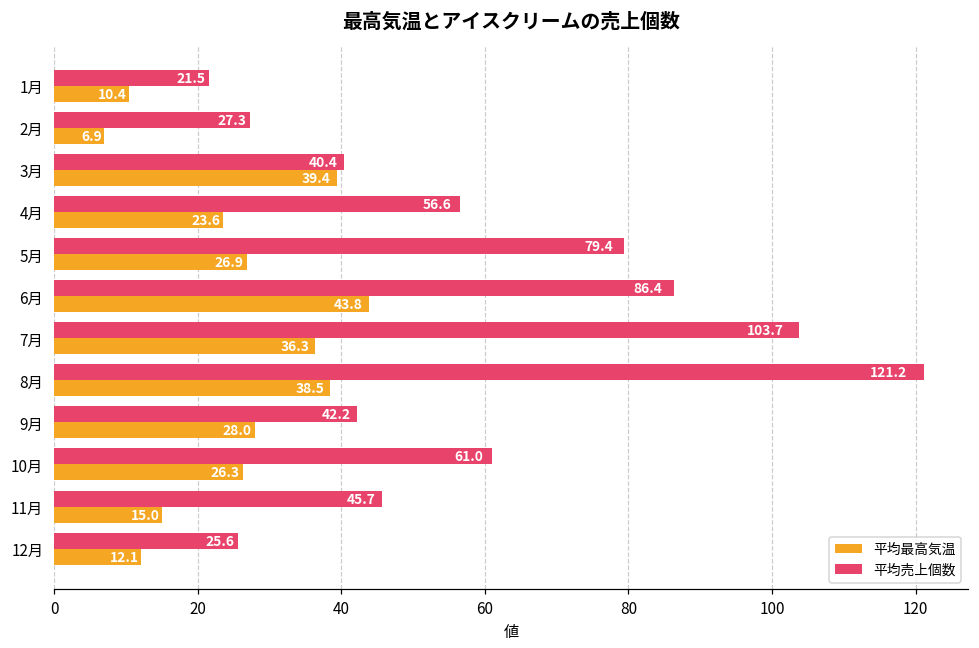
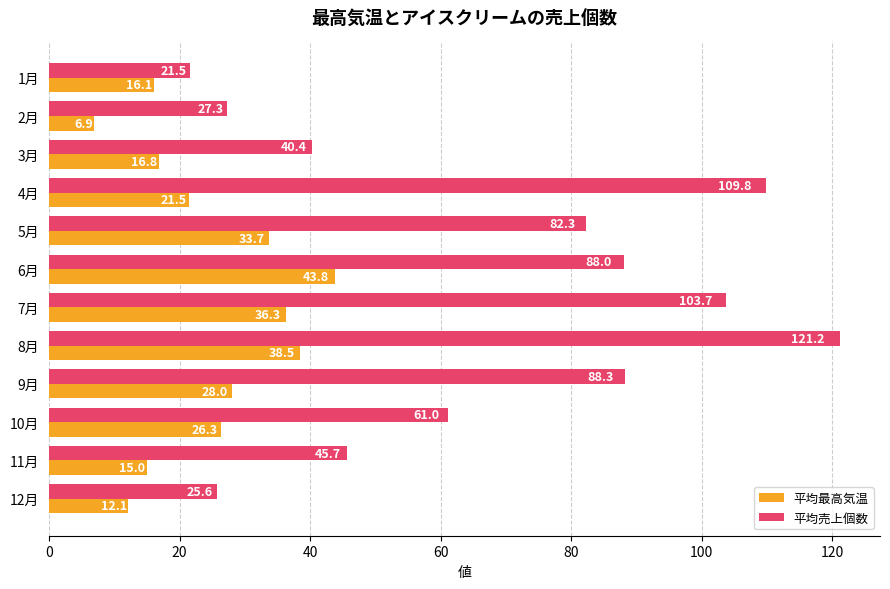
平均最高気温, 1月: 10.4 -> 16.1
平均最高気温, 3月: 39.4 -> 16.8
平均売上個数, 4月: 56.6 -> 109.8
平均最高気温, 4月: 23.6 -> 21.5
平均売上個数, 5月: 79.4 -> 82.3
平均最高気温, 5月: 26.9 -> 33.7
平均売上個数, 6月: 86.4 -> 88.0
平均売上個数, 9月: 42.2 -> 88.3
